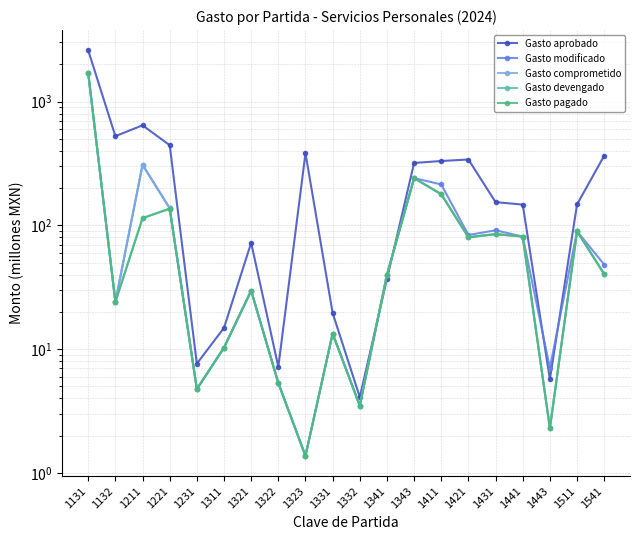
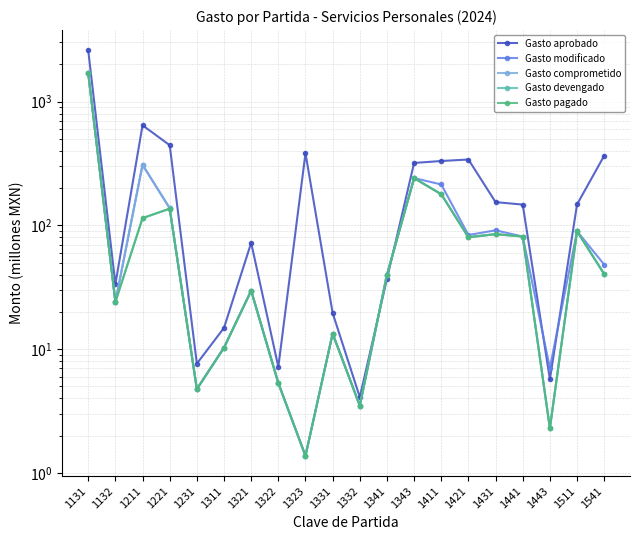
Gasto aprobado, 1132: 520 -> 34
